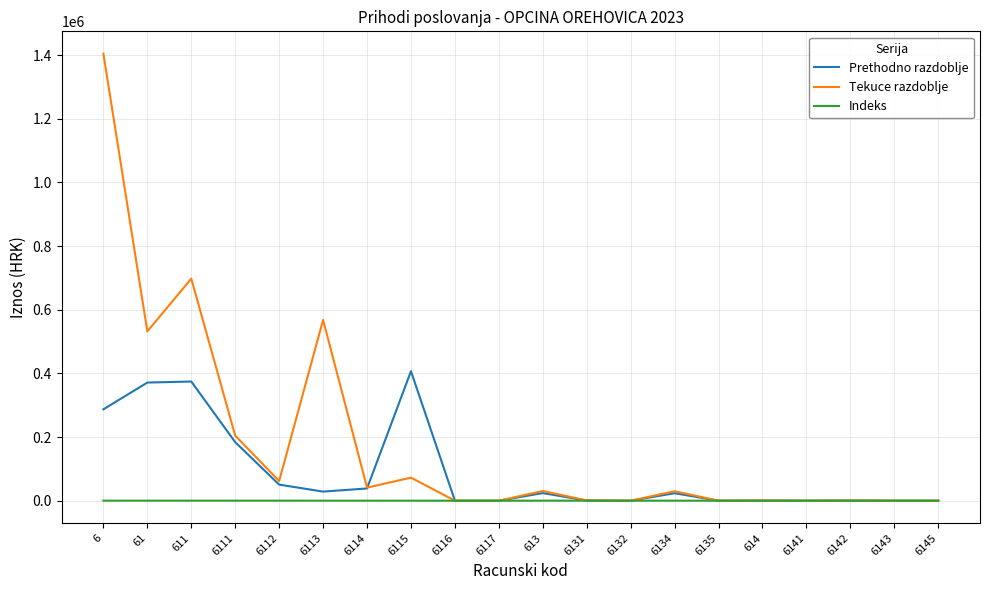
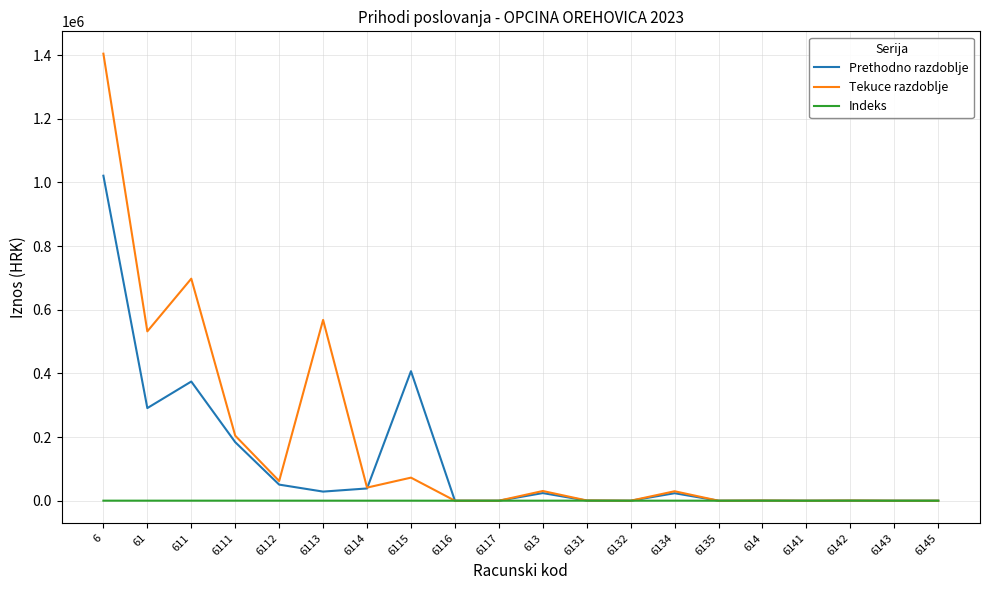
Prethodno razdoblje, 6: 290000 -> 1020000
Prethodno razdoblje, 61: 370000 -> 290000
